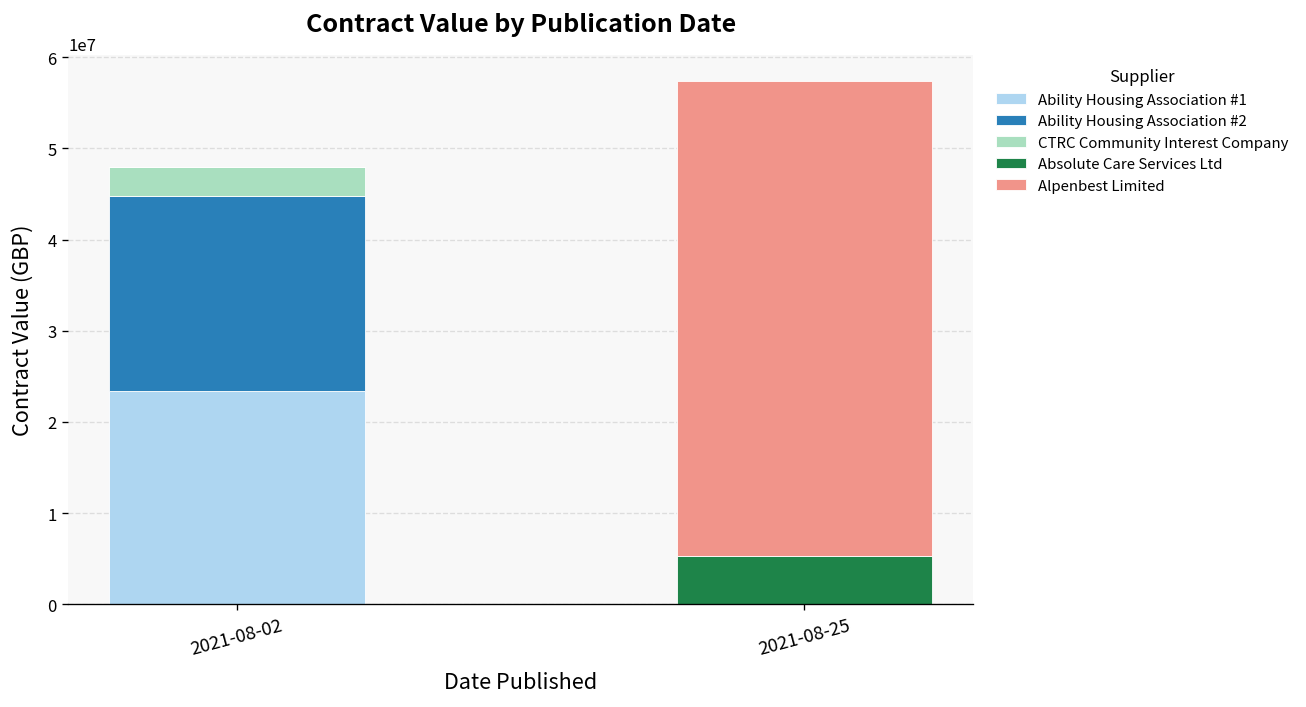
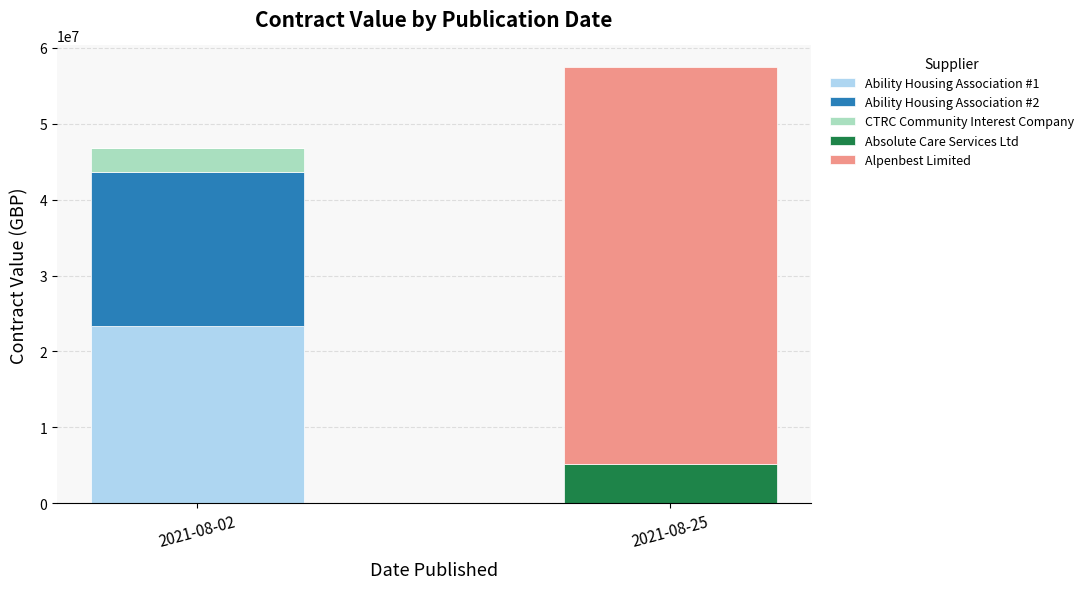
Ability Housing Association #2, 2021-08-02: 21000000 -> 20000000
